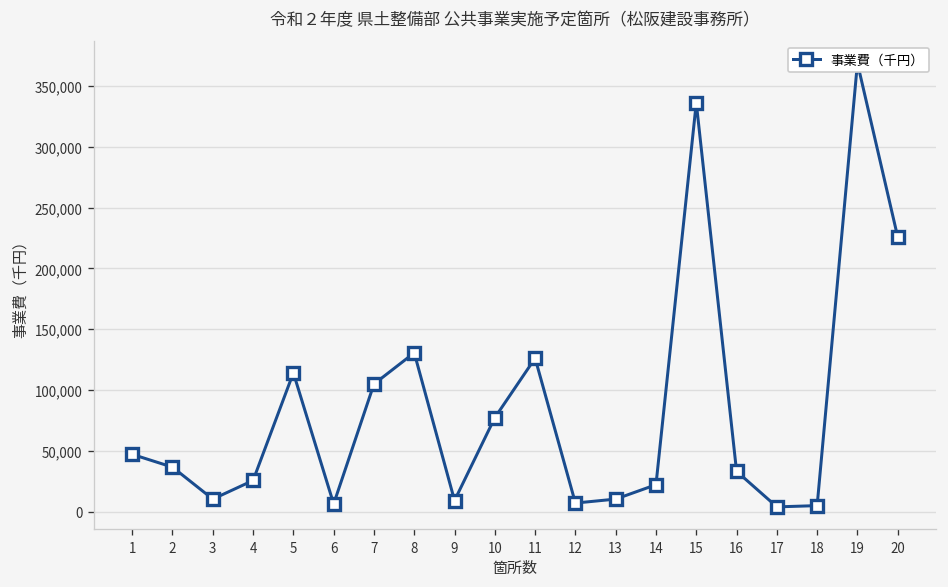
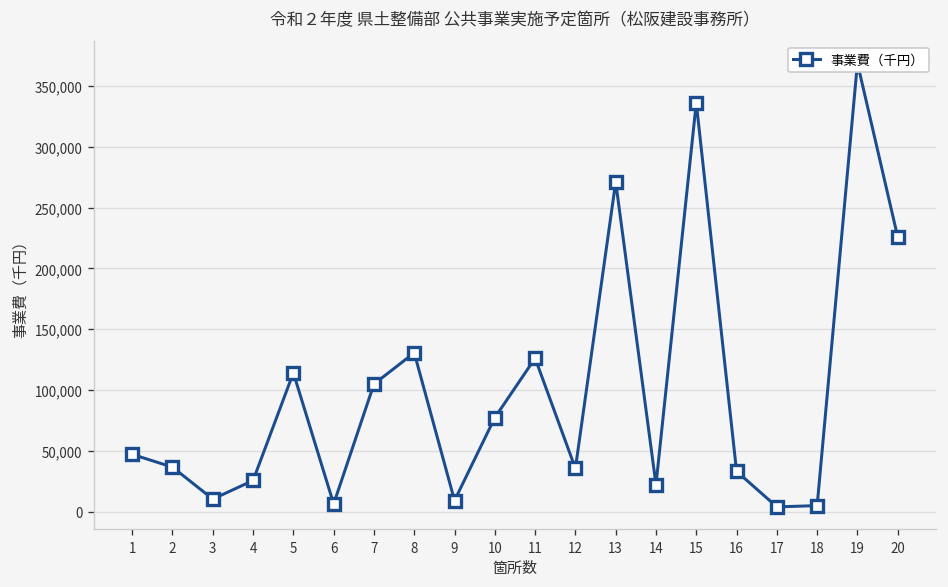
12: 7,000 -> 36,000
13: 11,000 -> 271,000
